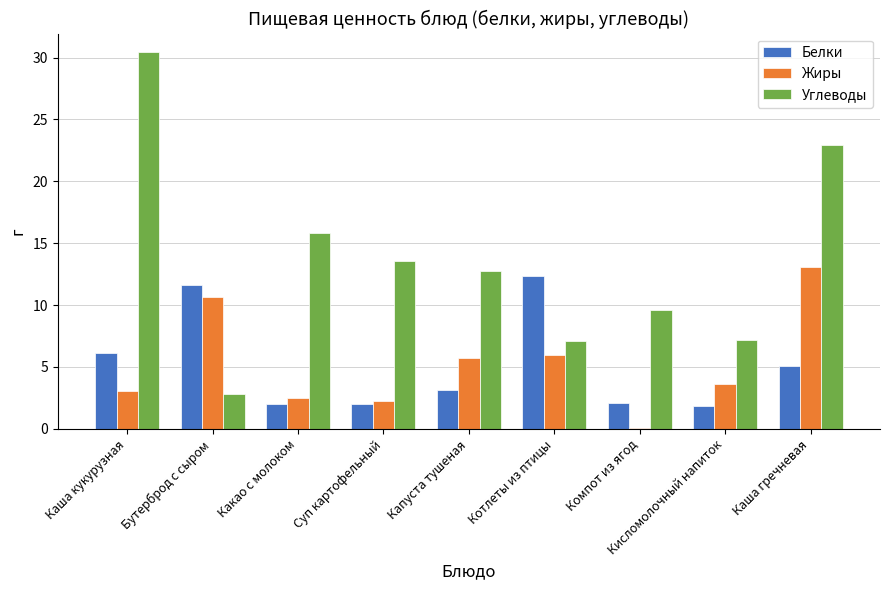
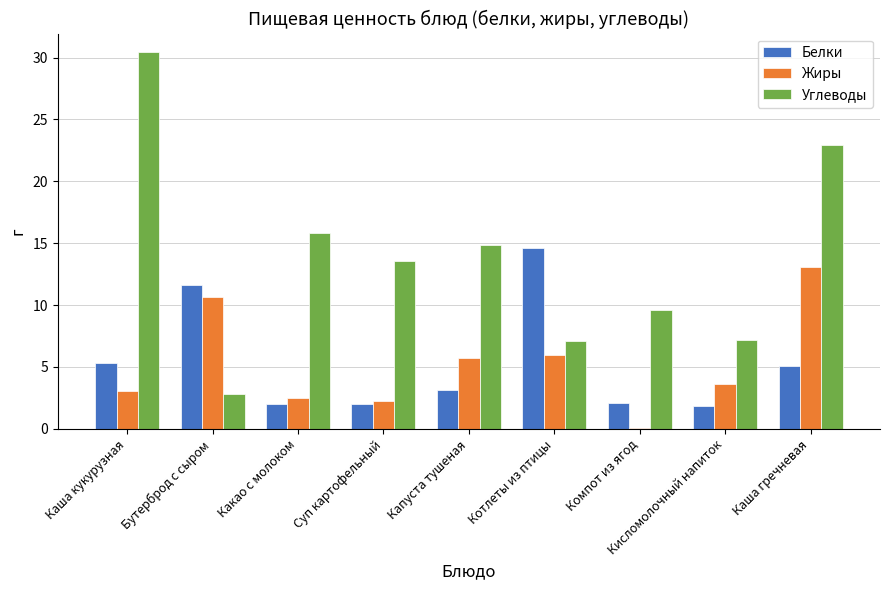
Белки, Каша кукурузная: 6.1 -> 5.4
Углеводы, Капуста тушеная: 12.8 -> 14.8
Белки, Котлеты из птицы: 12.3 -> 14.7
